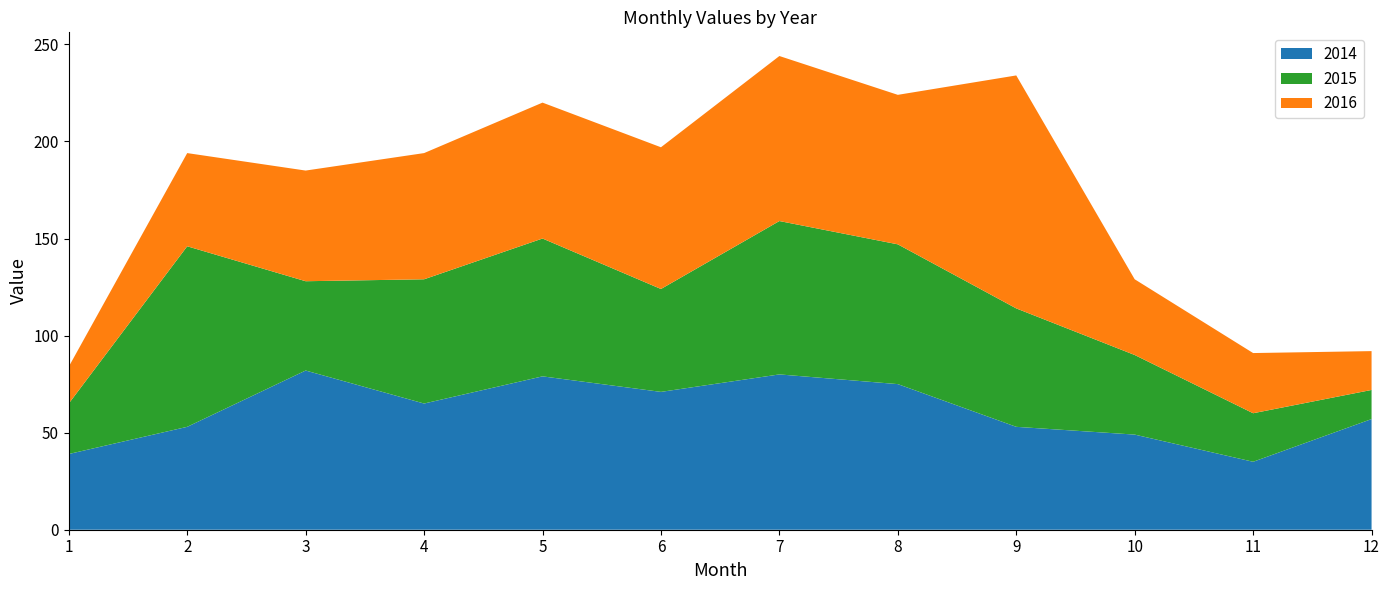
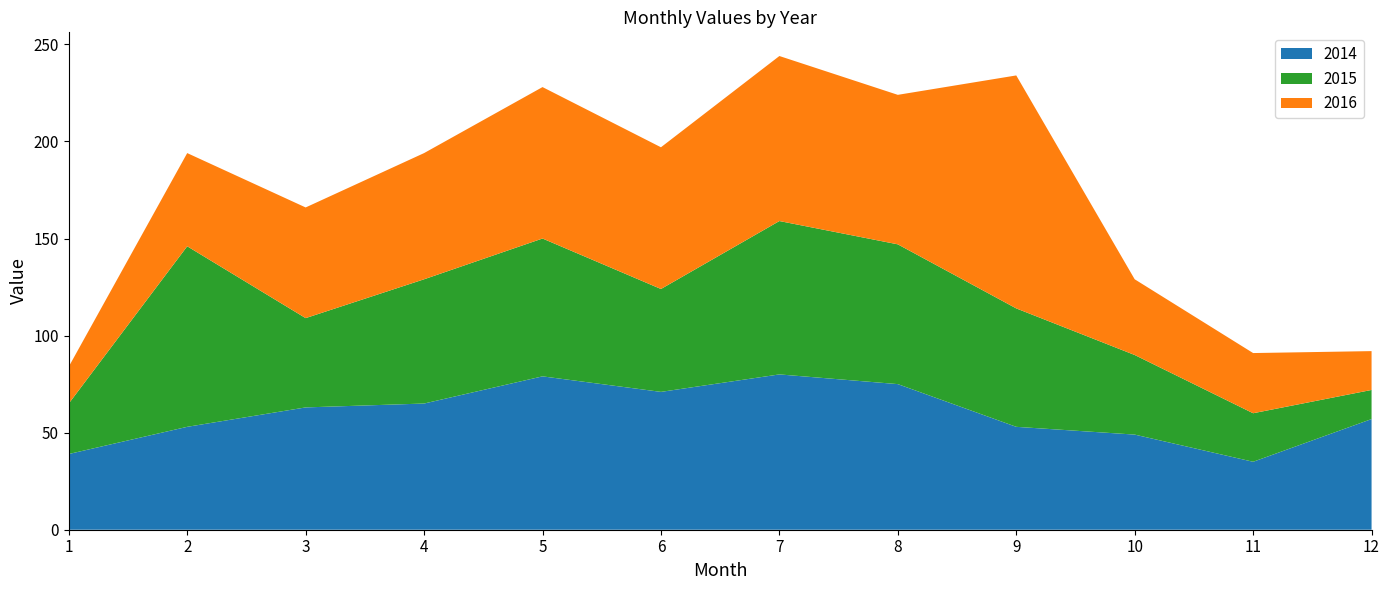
2014, 3: 82 -> 63
2016, 5: 70 -> 78
